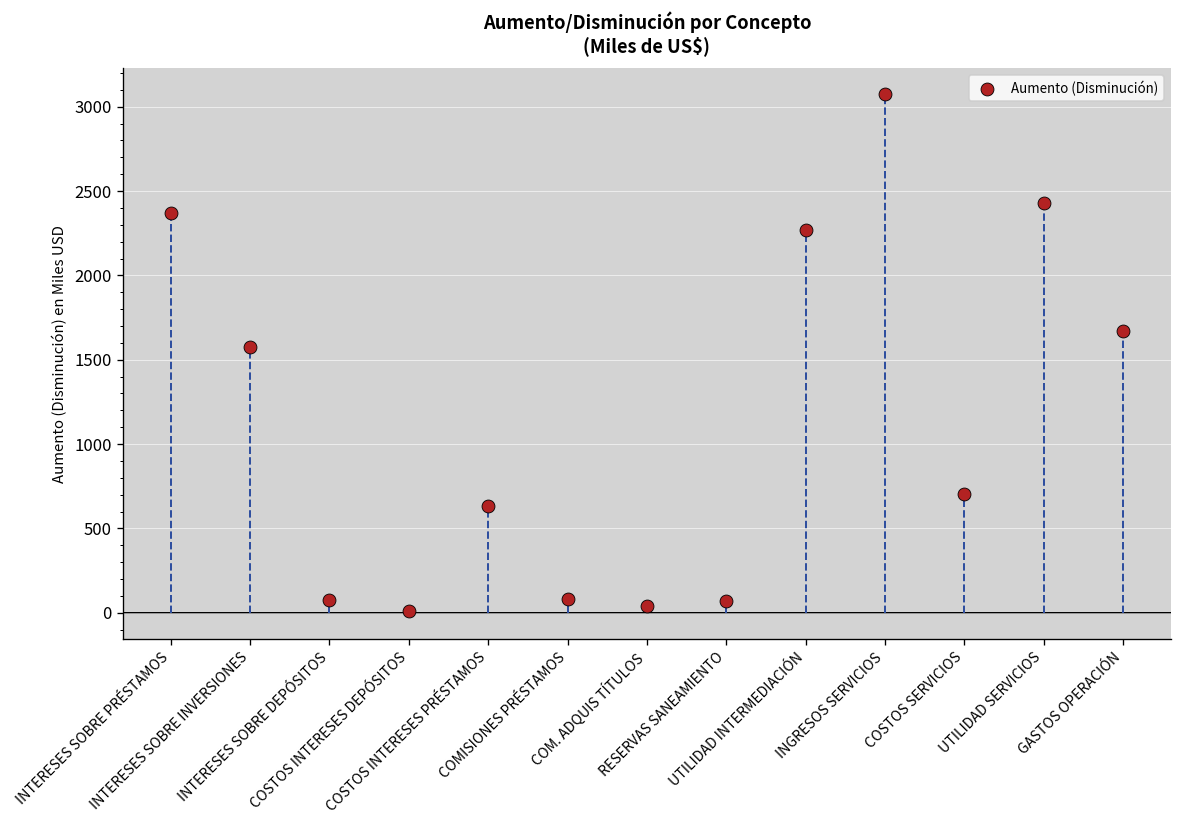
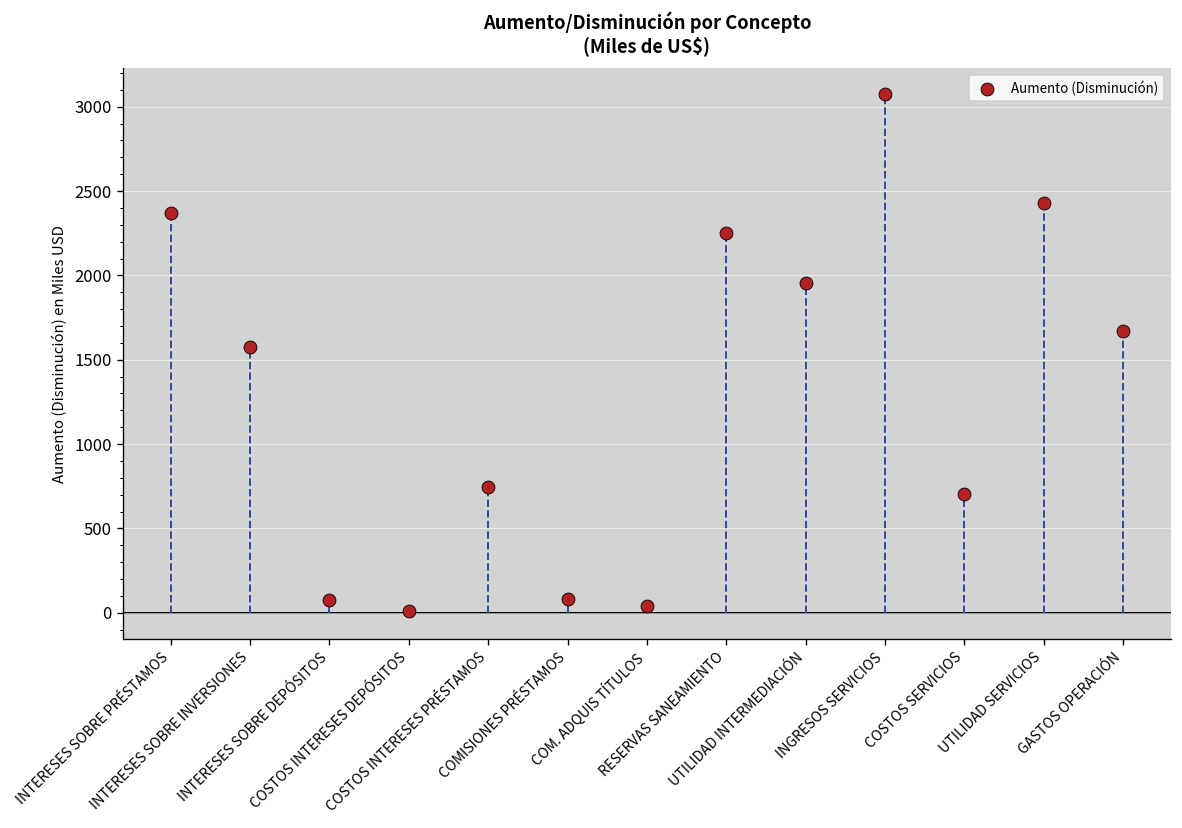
Aumento (Disminución), COSTOS INTERESES PRÉSTAMOS: 640 -> 750
Aumento (Disminución), RESERVAS SANEAMIENTO: 70 -> 2250
Aumento (Disminución), UTILIDAD INTERMEDIACIÓN: 2270 -> 1960
